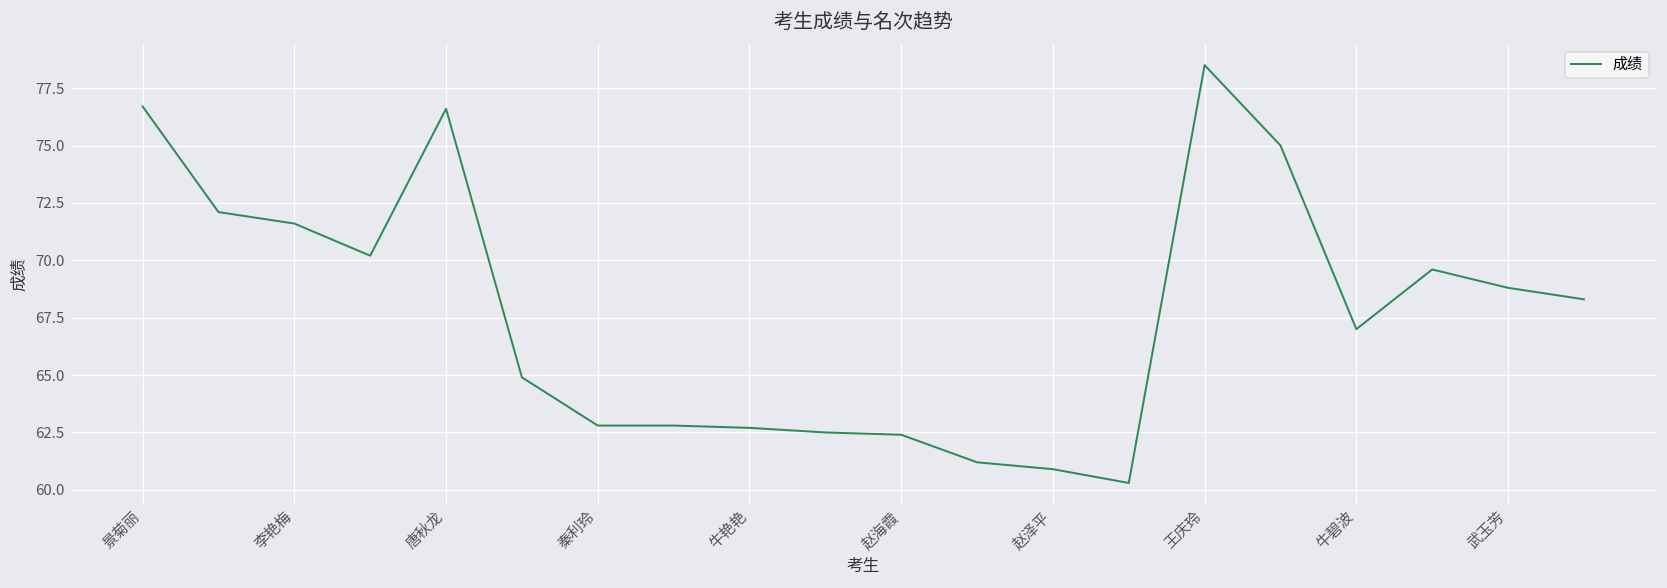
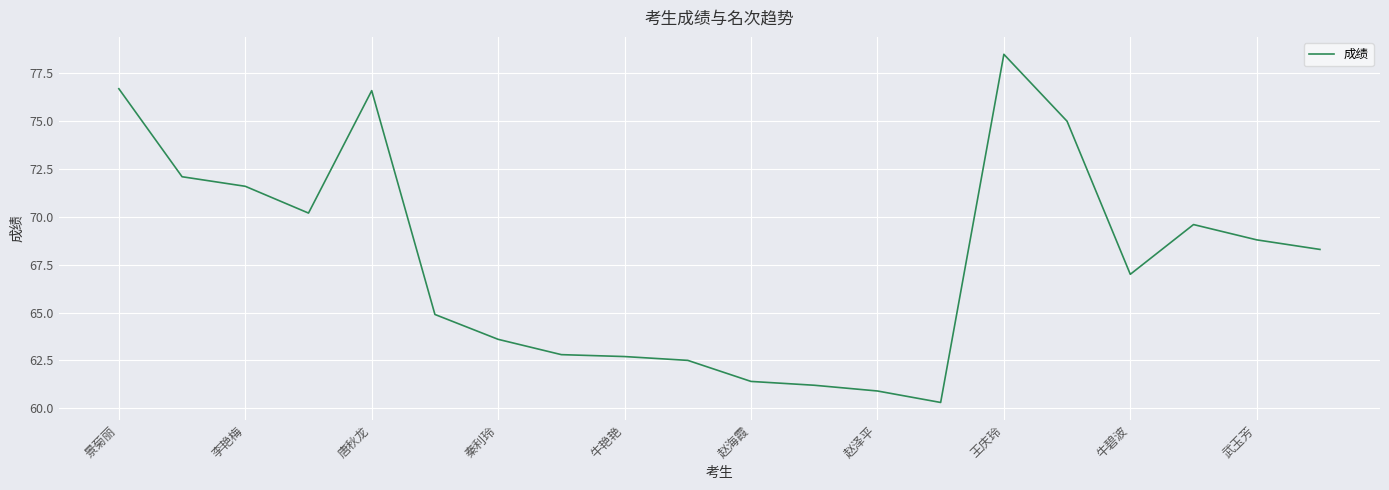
秦利玲: 62.8 -> 63.6
赵海霞: 62.4 -> 61.4
